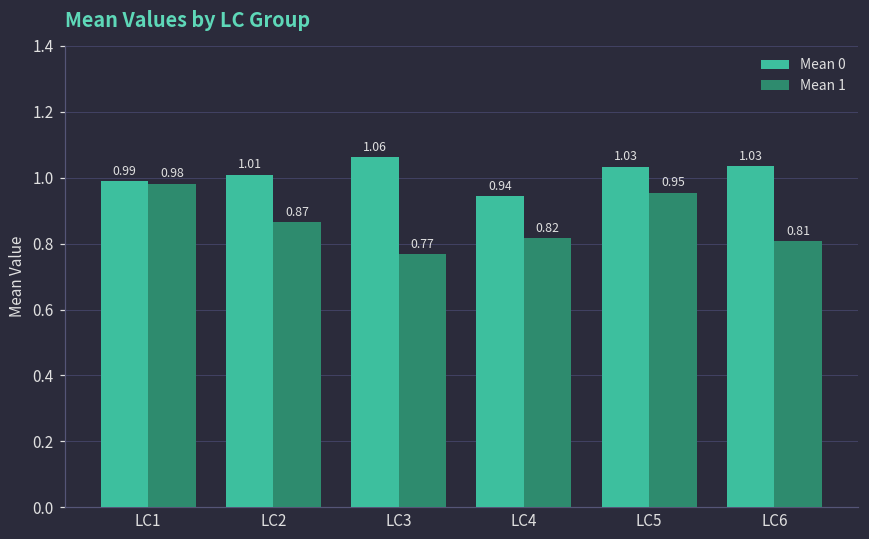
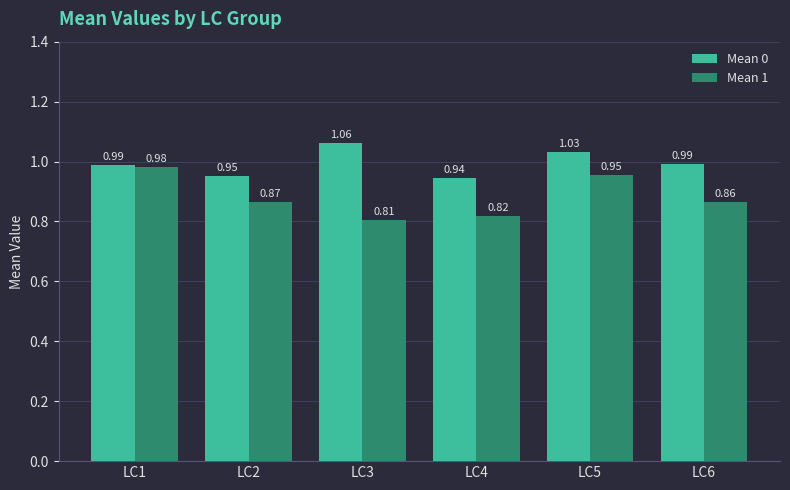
Mean 0, LC2: 1.01 -> 0.95
Mean 1, LC3: 0.77 -> 0.81
Mean 0, LC6: 1.03 -> 0.99
Mean 1, LC6: 0.81 -> 0.86
